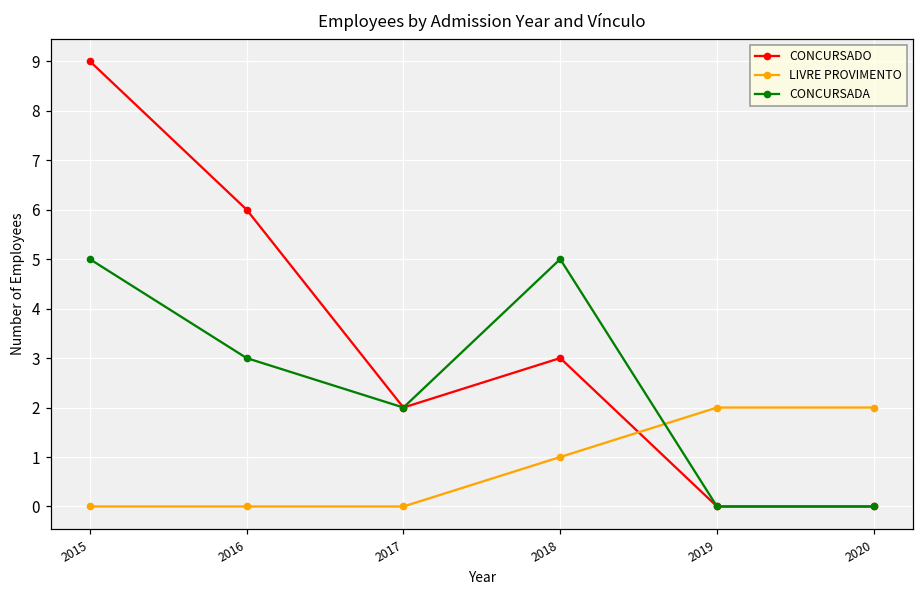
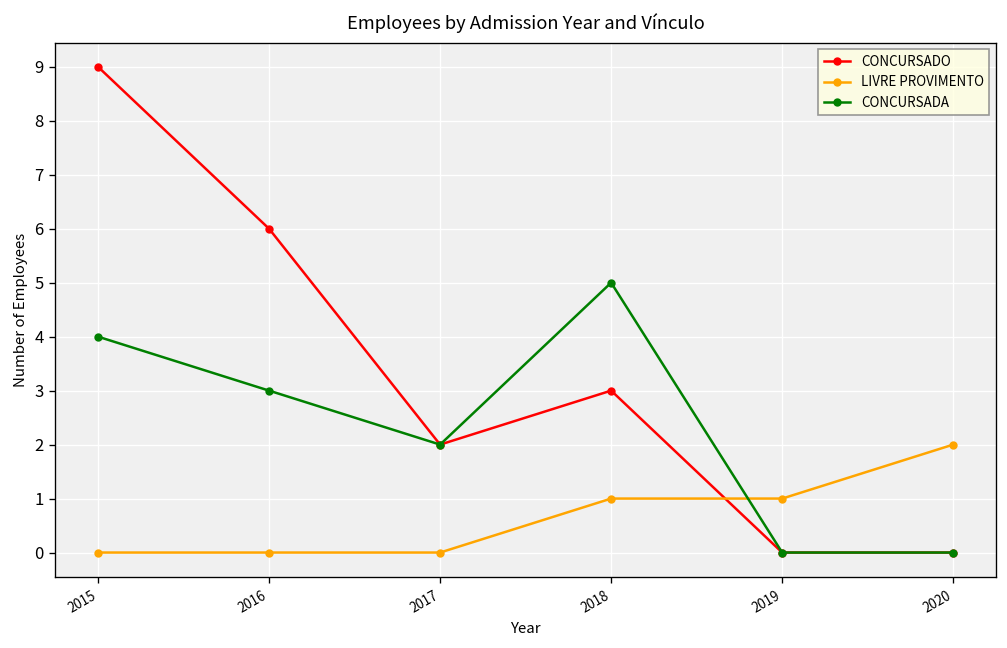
CONCURSADA, 2015: 5 -> 4
LIVRE PROVIMENTO, 2019: 2 -> 1
